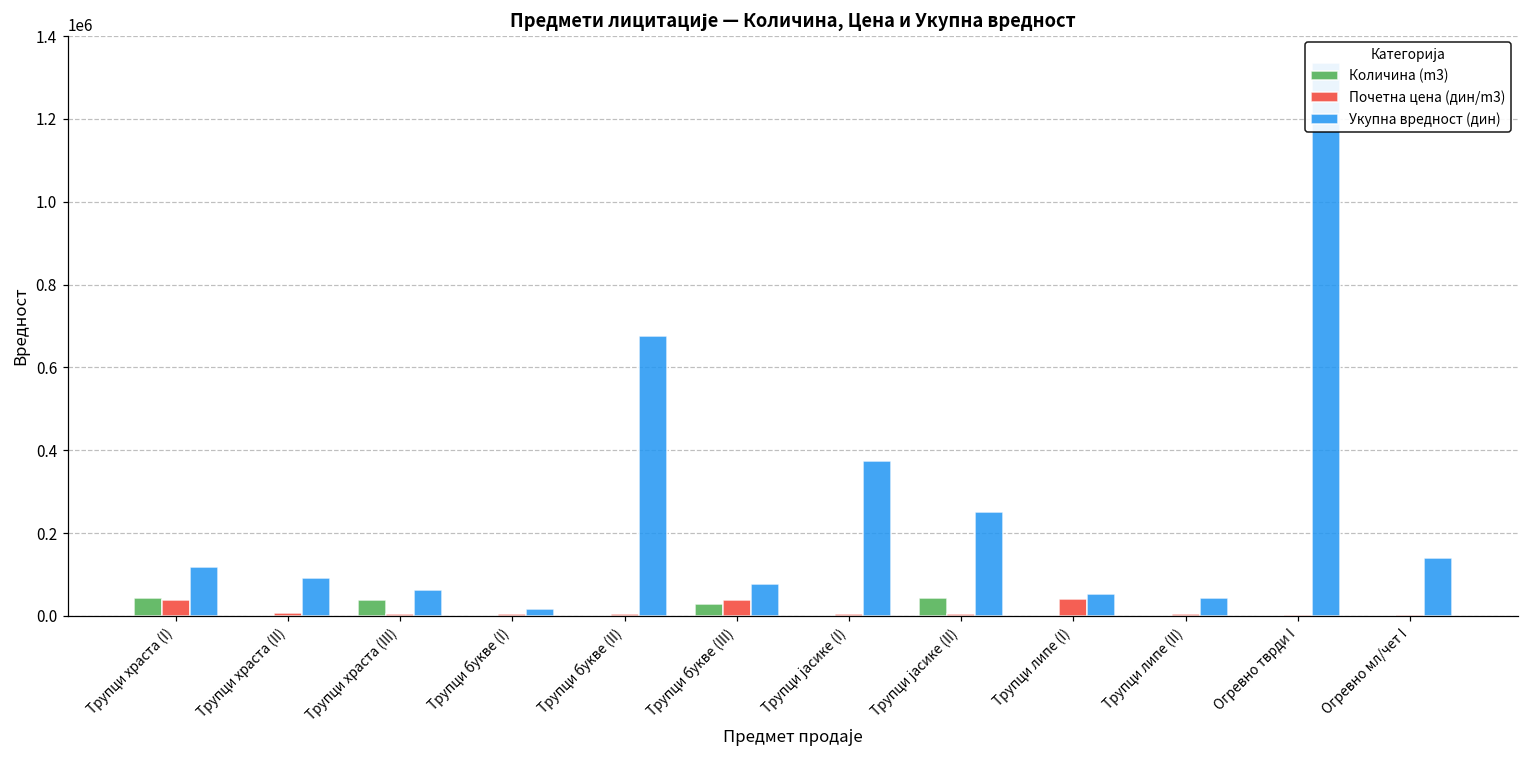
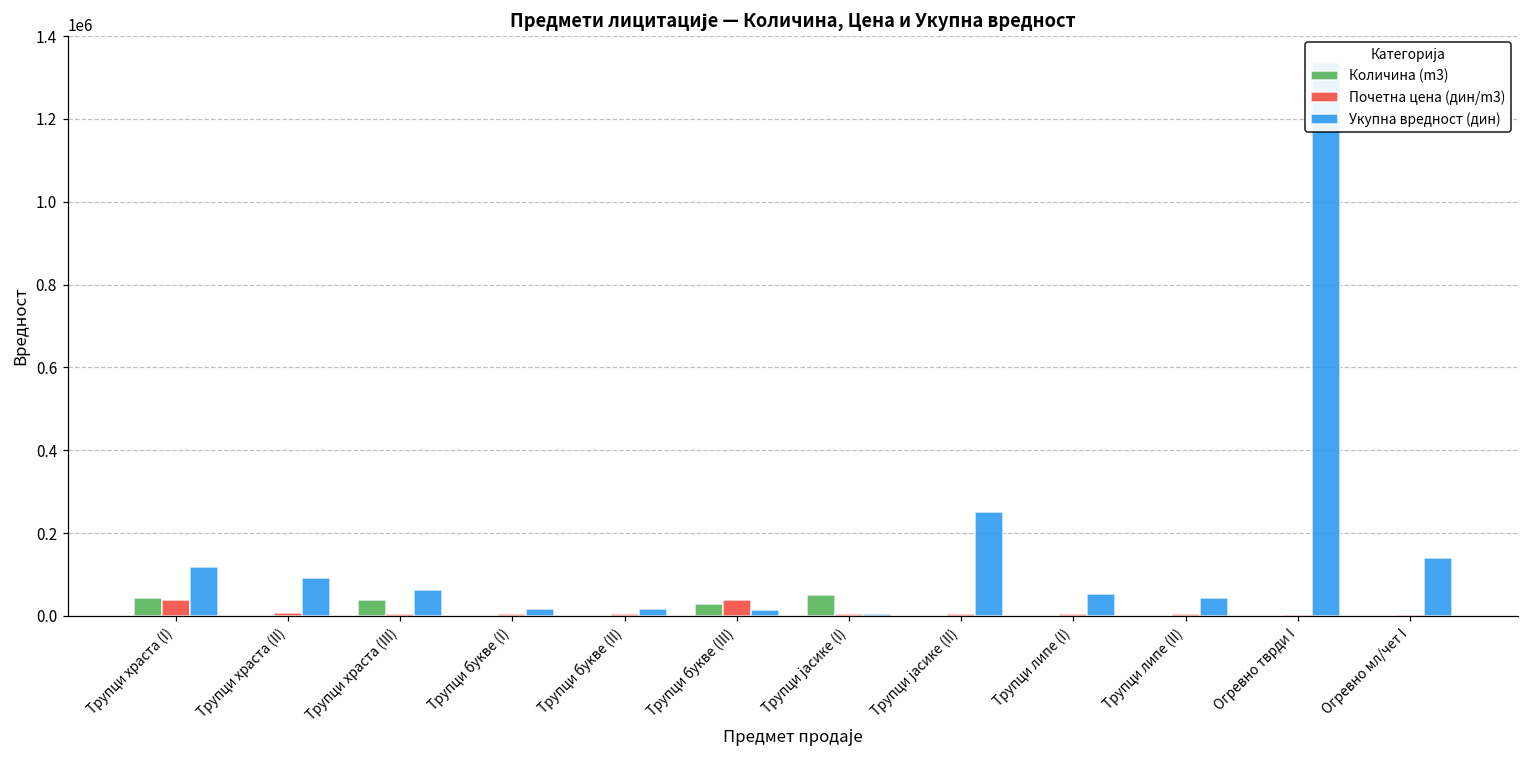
Укупна вредност (дин), Трупци букве (II): 680000 -> 20000
Укупна вредност (дин), Трупци букве (III): 80000 -> 10000
Количина (m3), Трупци јасике (I): 0 -> 50000
Укупна вредност (дин), Трупци јасике (I): 370000 -> 0
Количина (m3), Трупци јасике (II): 40000 -> 0
Почетна цена (дин/m3), Трупци липе (I): 40000 -> 10000
